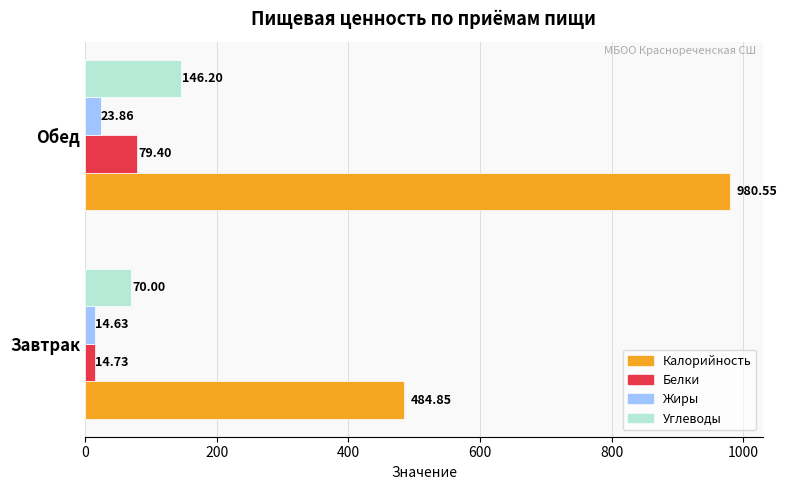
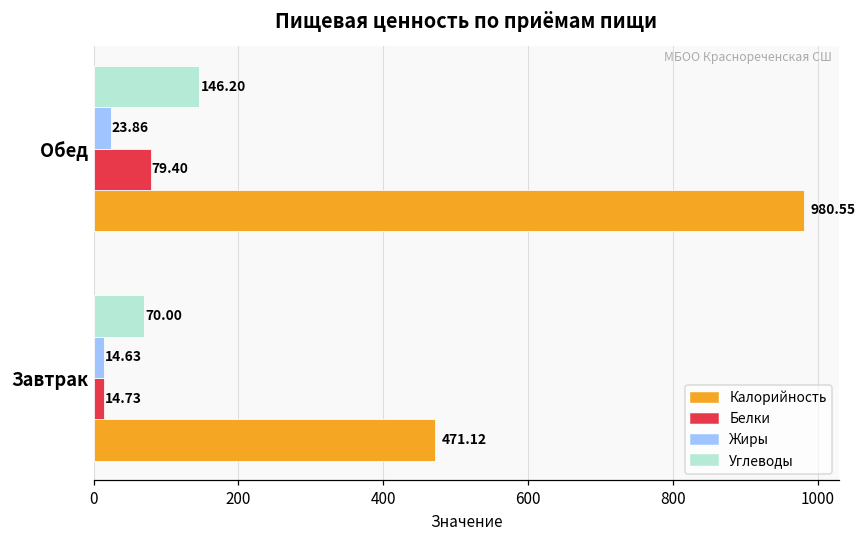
Калорийность, Завтрак: 484.85 -> 471.12
